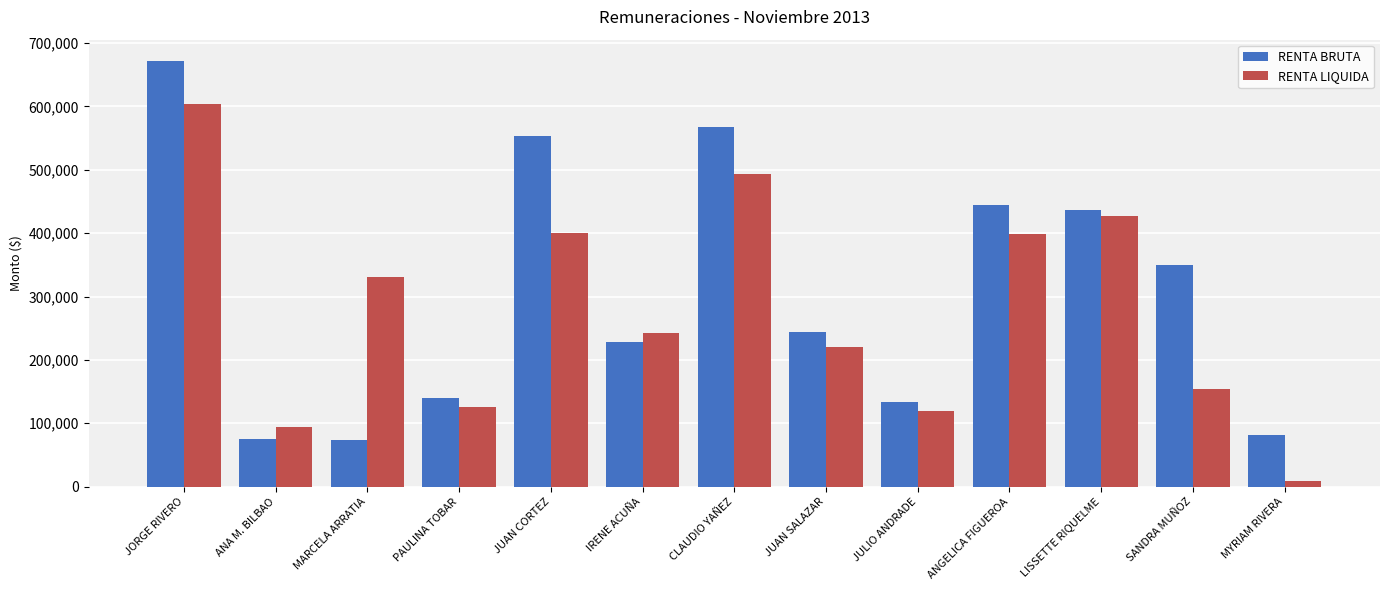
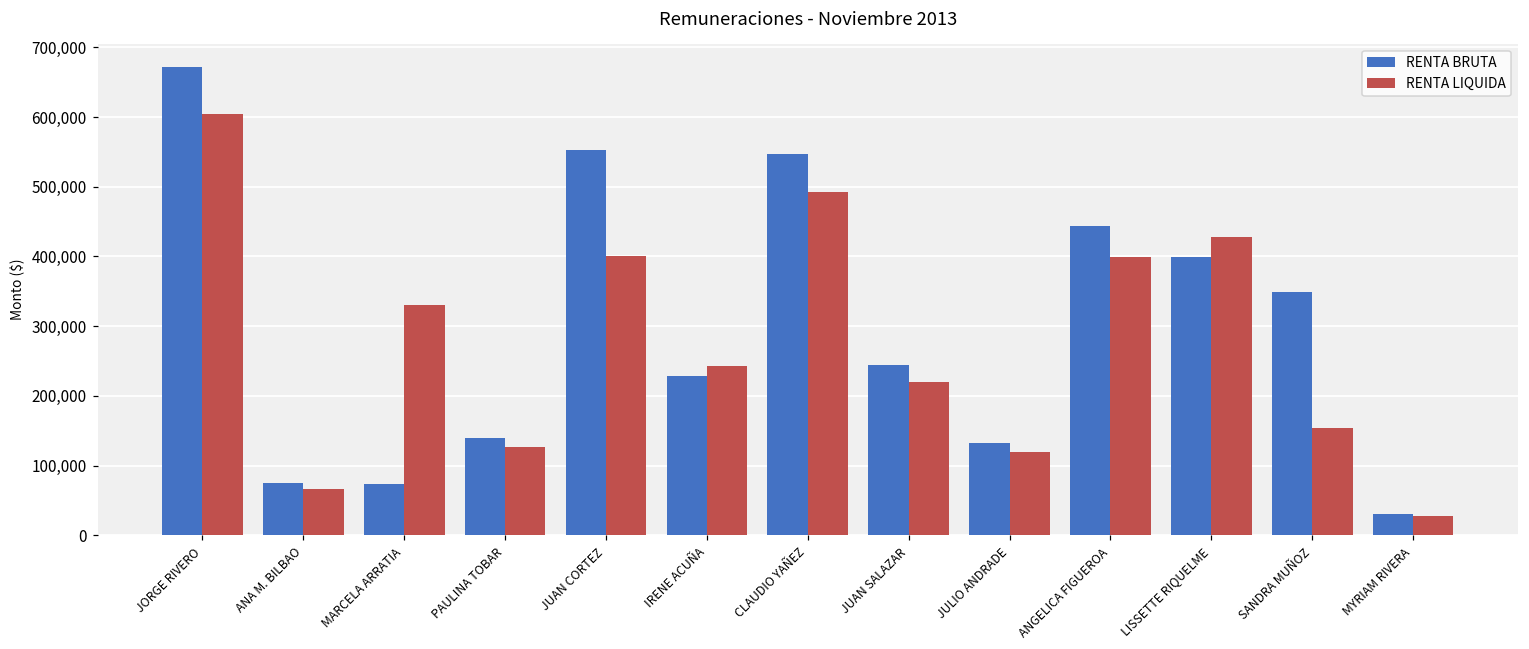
RENTA LIQUIDA, ANA M. BILBAO: 90,000 -> 70,000
RENTA BRUTA, CLAUDIO YAÑEZ: 570,000 -> 550,000
RENTA BRUTA, LISSETTE RIQUELME: 440,000 -> 400,000
RENTA BRUTA, MYRIAM RIVERA: 80,000 -> 30,000
RENTA LIQUIDA, MYRIAM RIVERA: 10,000 -> 30,000
